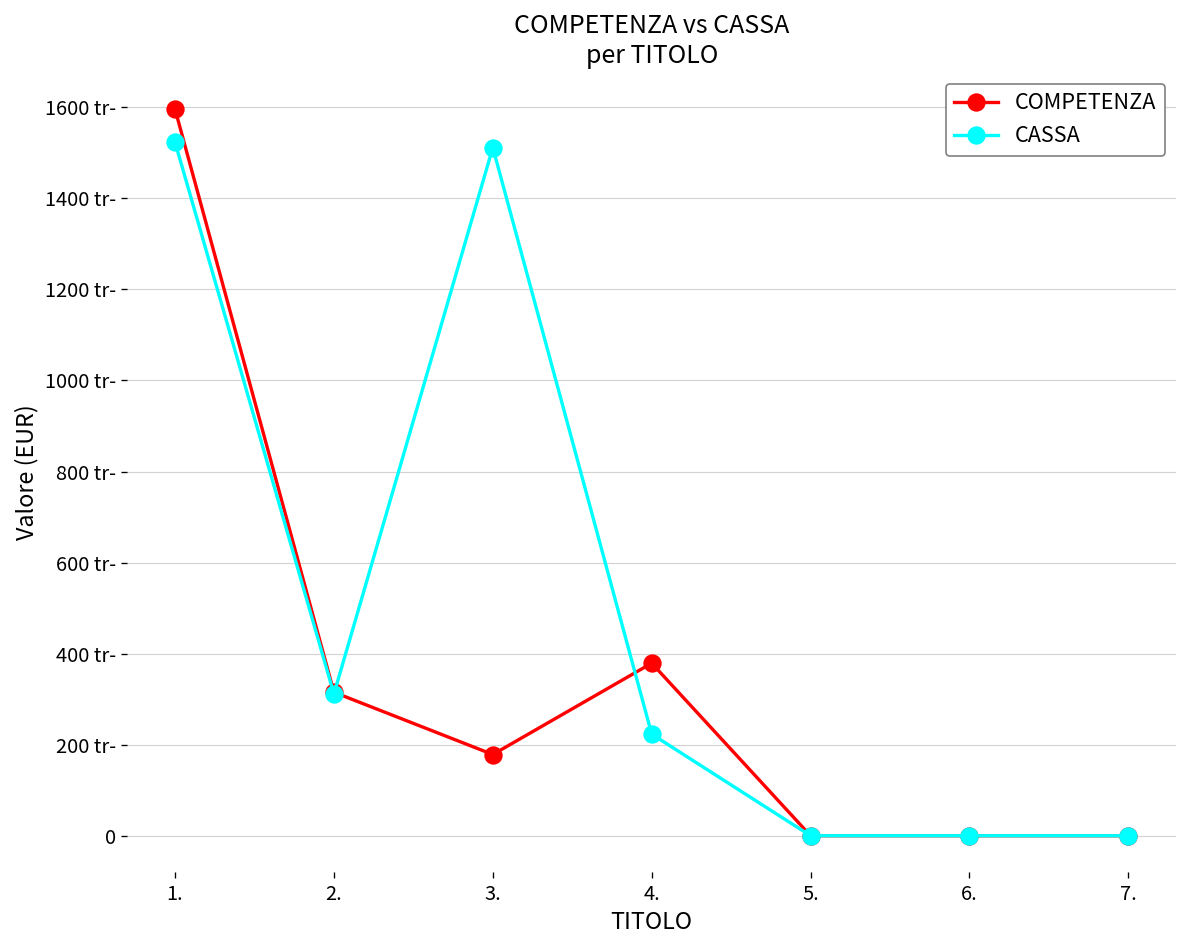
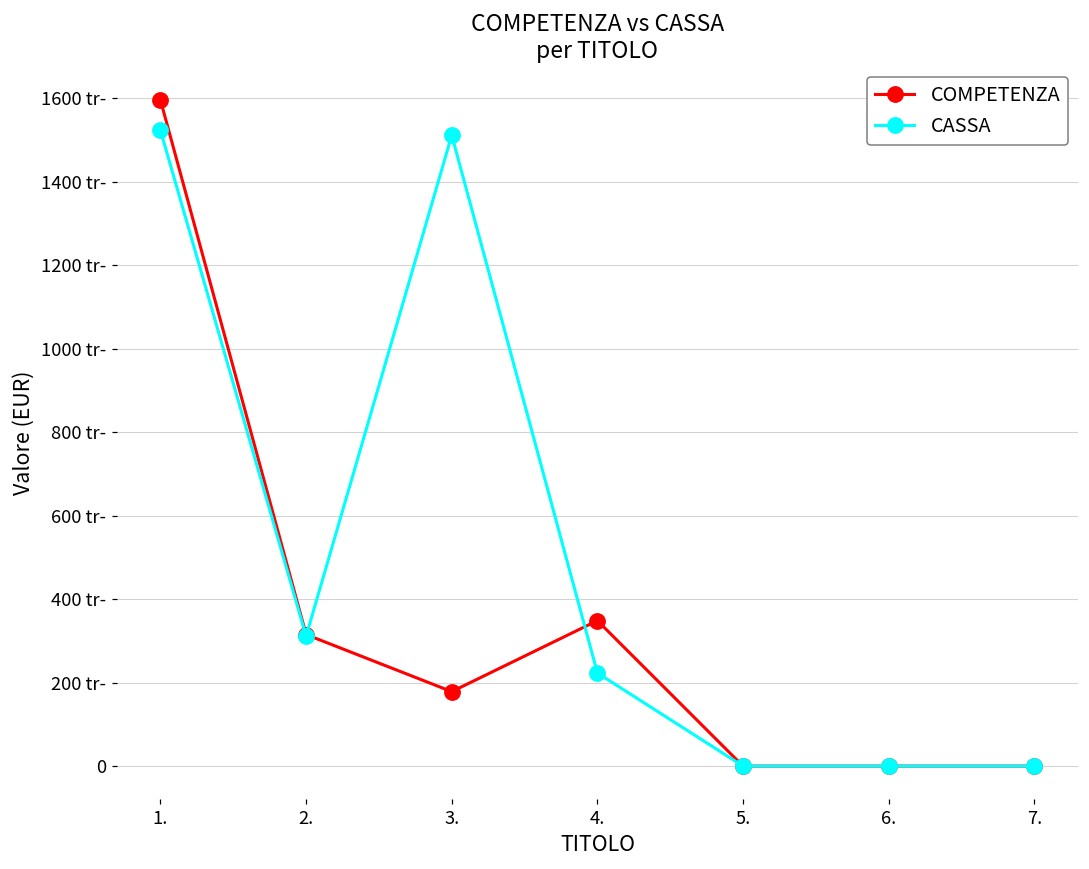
COMPETENZA, 4.: 380 tr- -> 350 tr-
